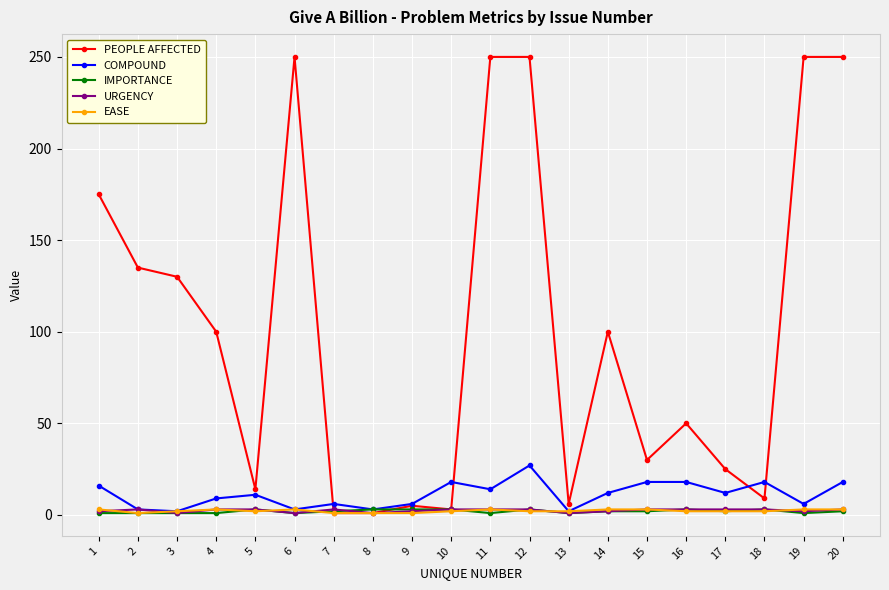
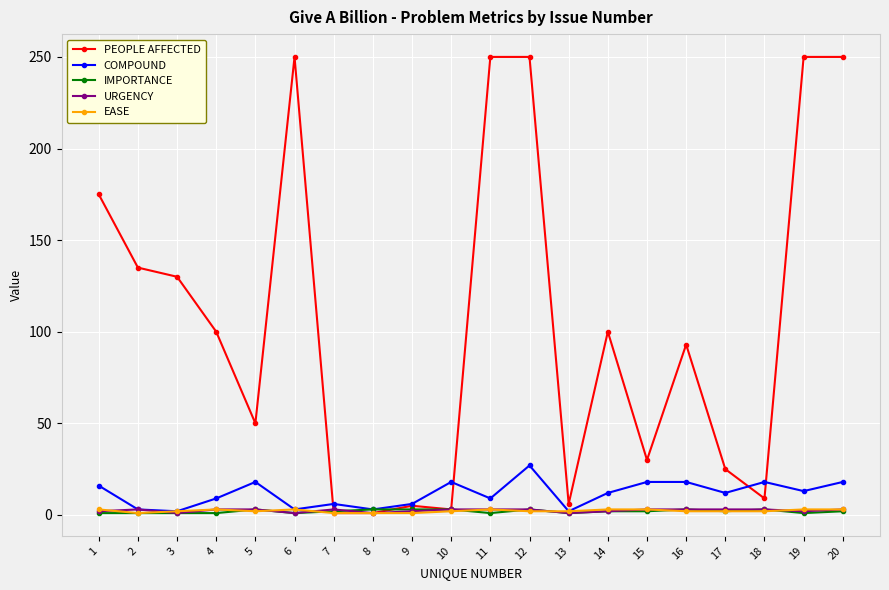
PEOPLE AFFECTED, 5: 14 -> 50
COMPOUND, 5: 11 -> 18
COMPOUND, 11: 14 -> 9
PEOPLE AFFECTED, 16: 50 -> 93
COMPOUND, 19: 6 -> 13
